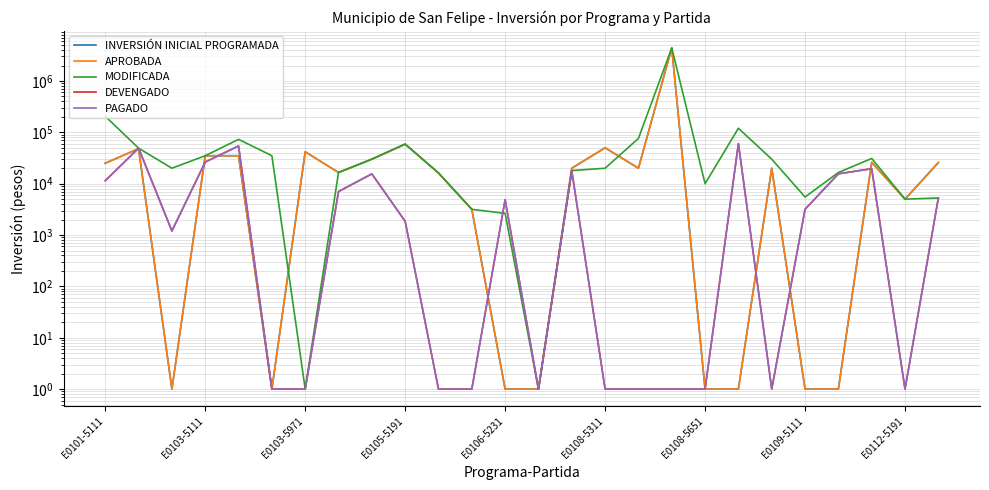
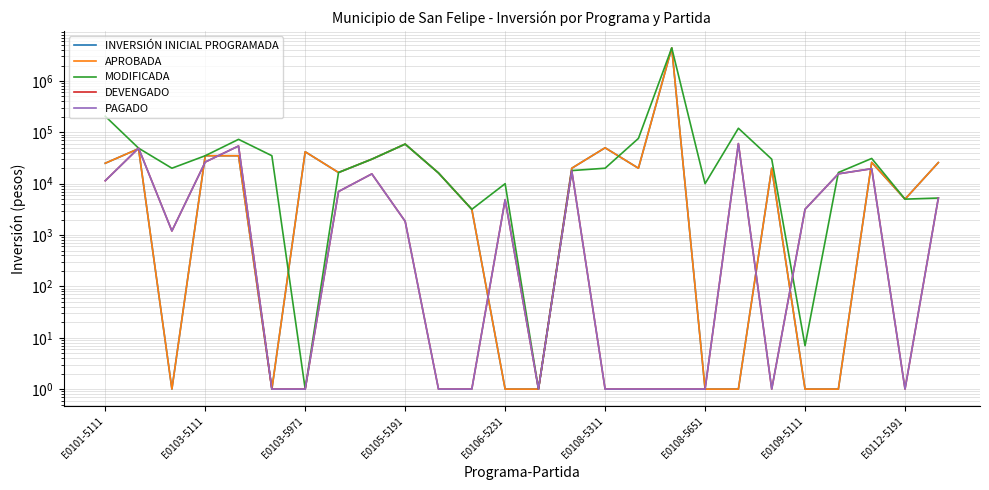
MODIFICADA, E0106-5231: 3000 -> 10000
MODIFICADA, E0109-5111: 6000 -> 7
